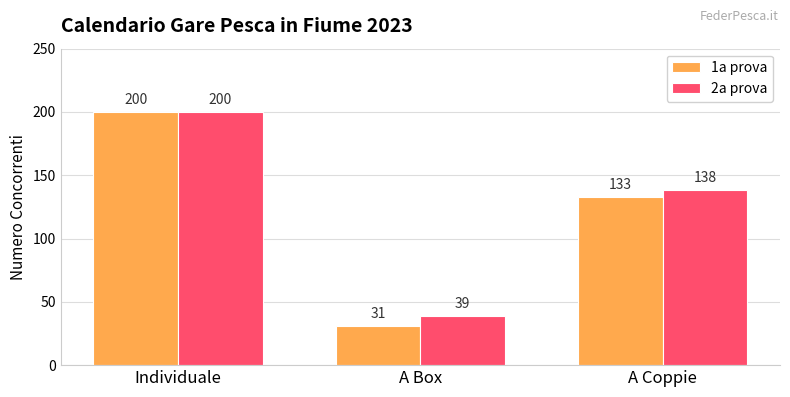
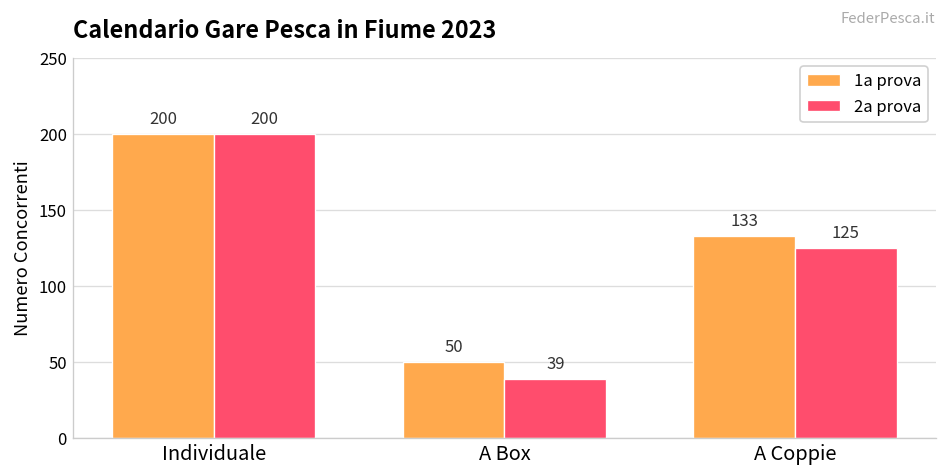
1a prova, A Box: 31 -> 50
2a prova, A Coppie: 138 -> 125
